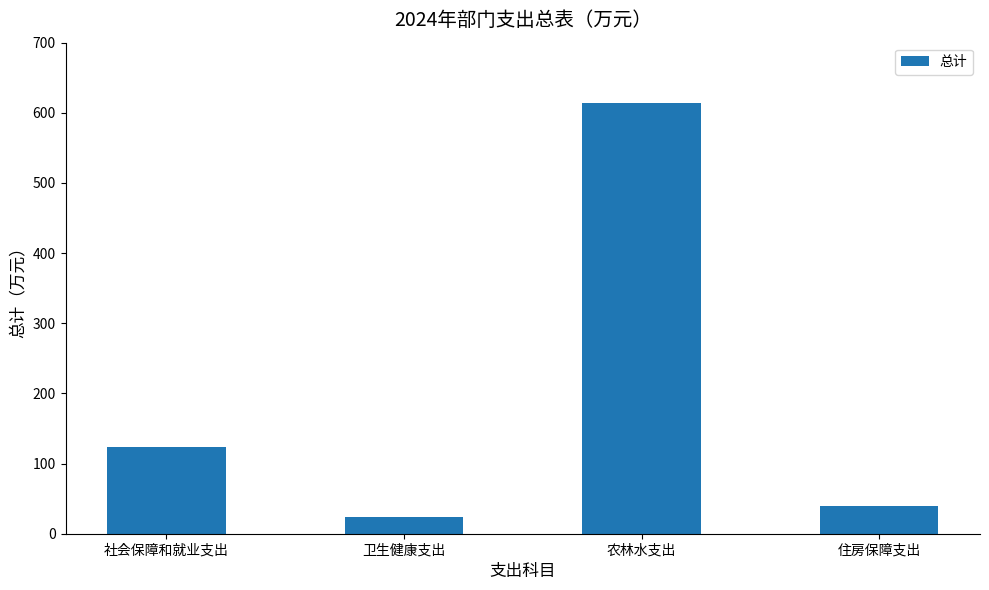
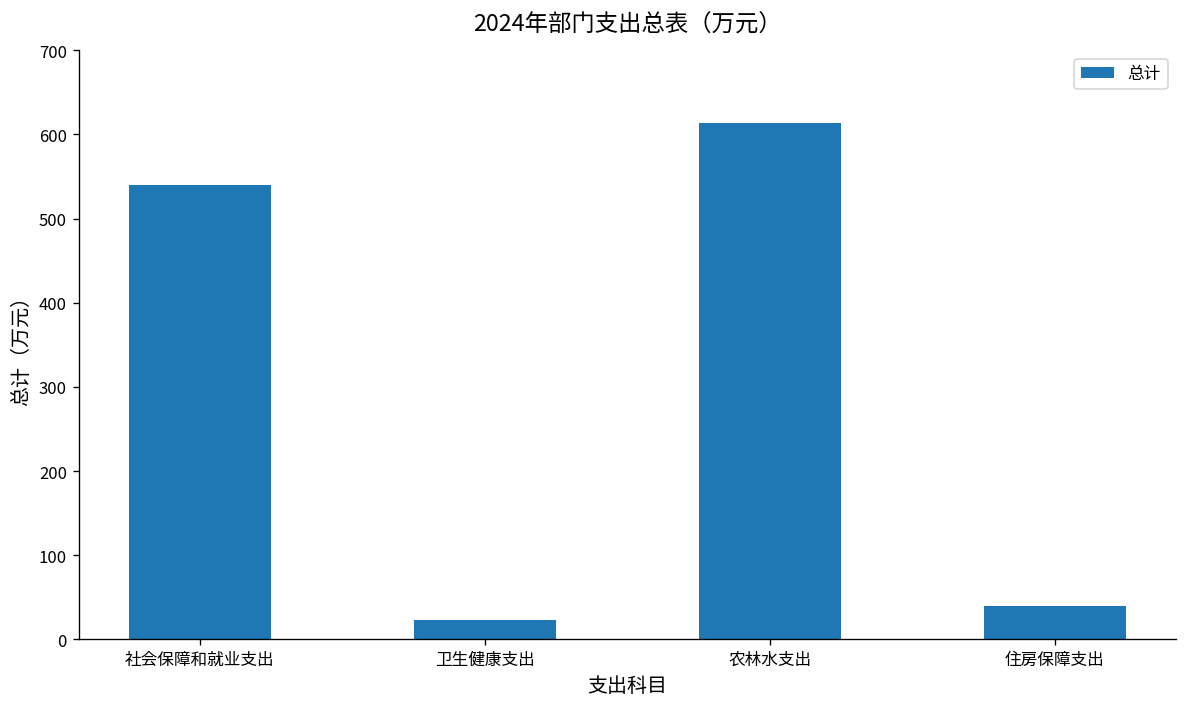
社会保障和就业支出: 120 -> 540
